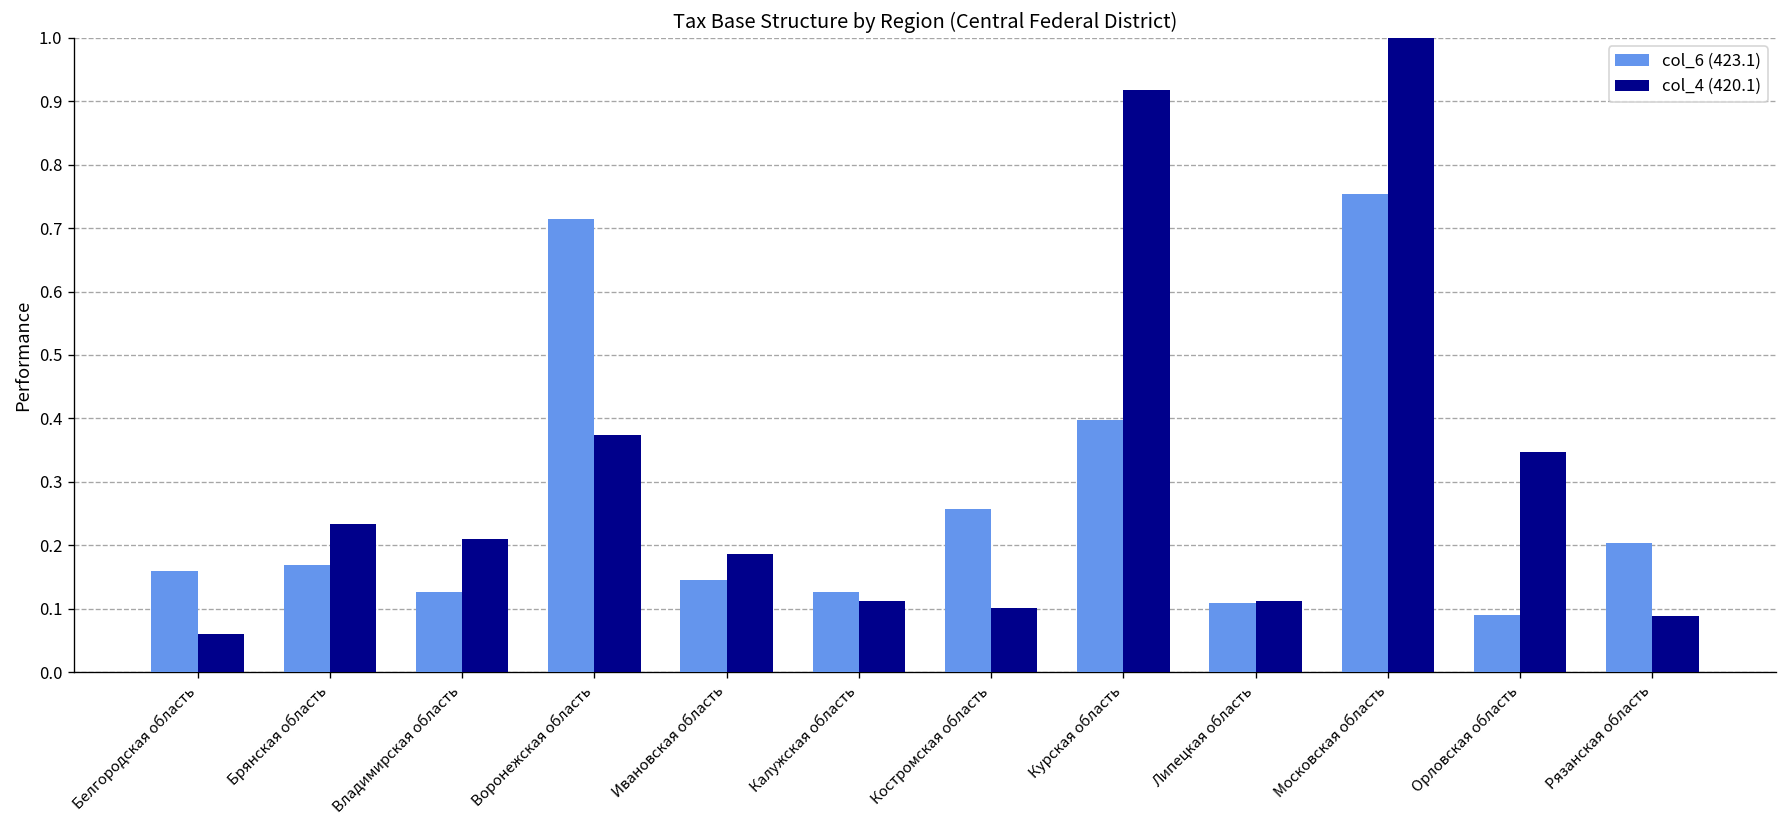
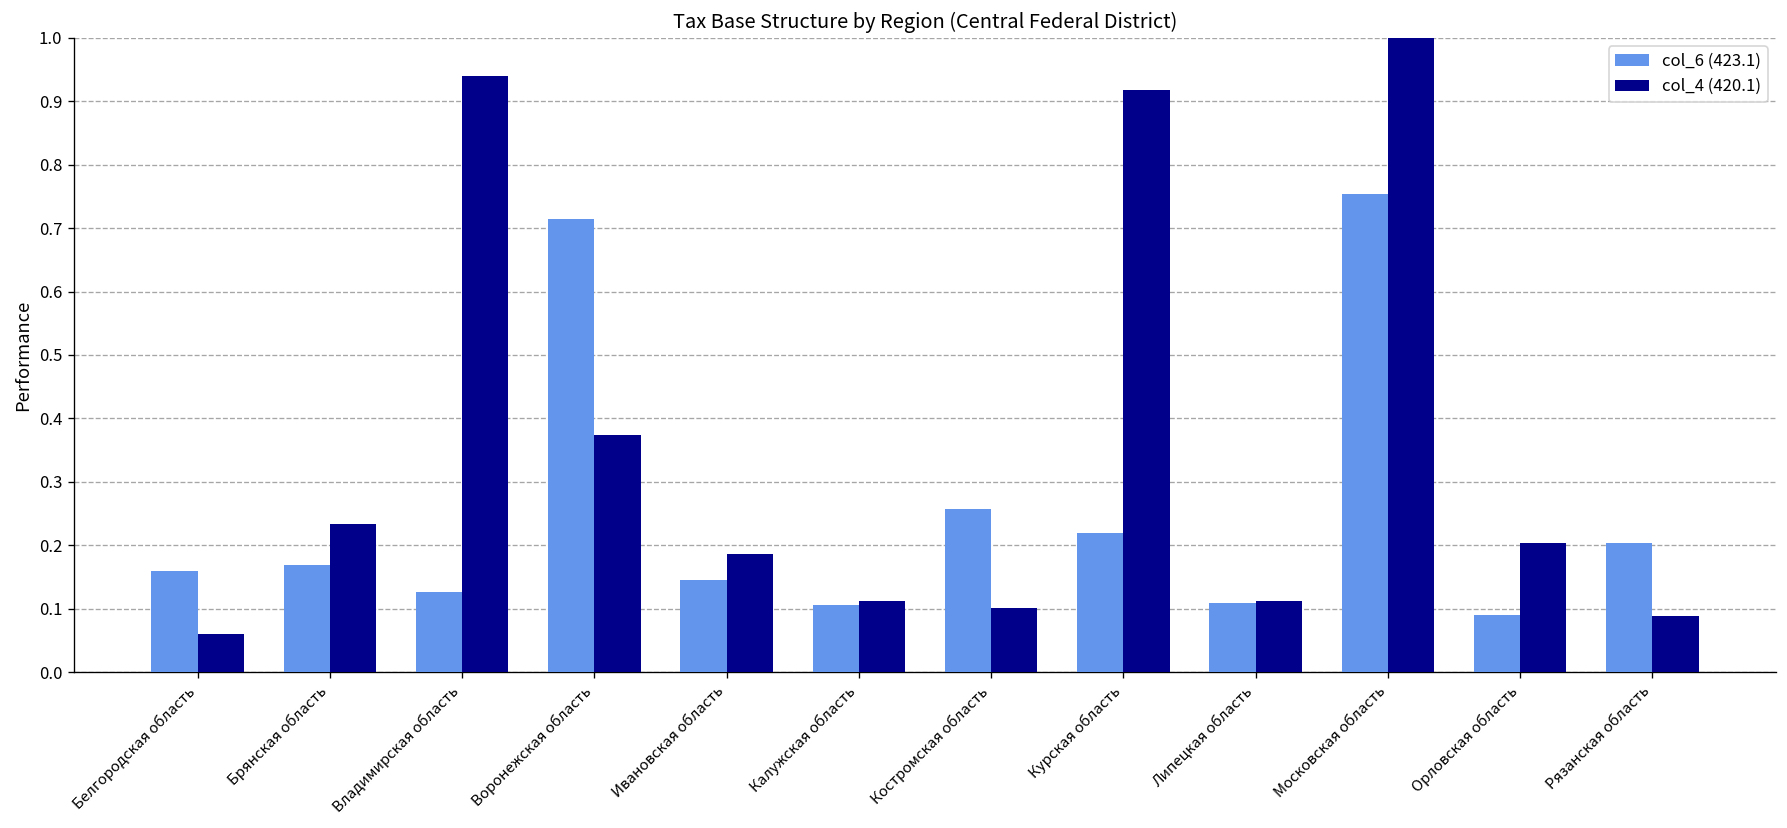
col_4 (420.1), Владимирская область: 0.21 -> 0.94
col_6 (423.1), Калужская область: 0.13 -> 0.11
col_6 (423.1), Курская область: 0.40 -> 0.22
col_4 (420.1), Орловская область: 0.35 -> 0.20
